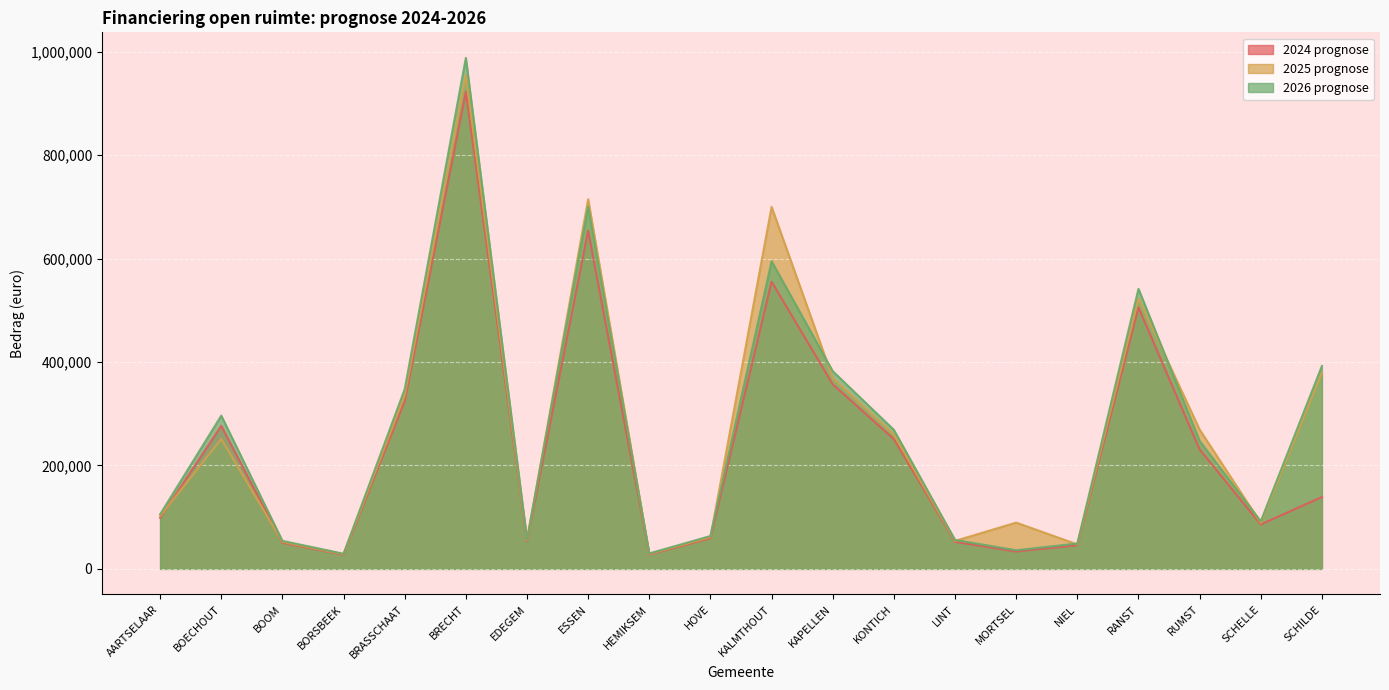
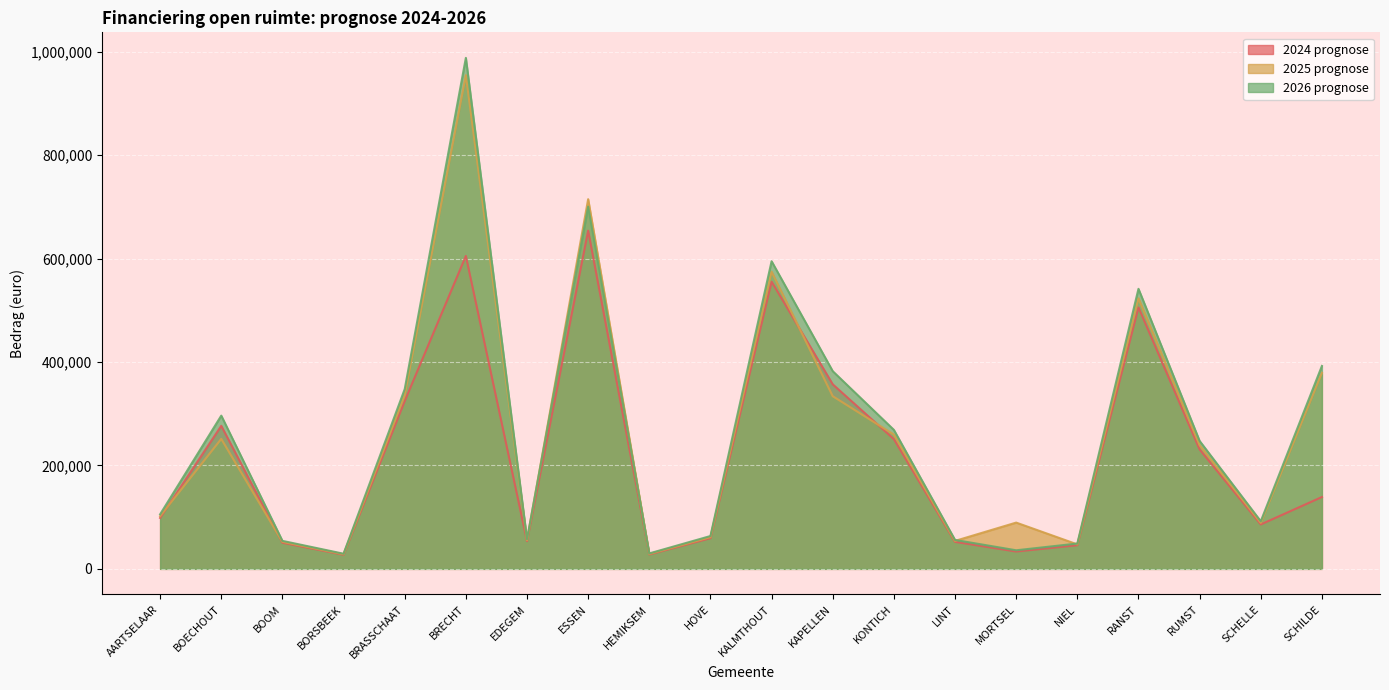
2024 prognose, BRECHT: 920,000 -> 610,000
2025 prognose, KALMTHOUT: 700,000 -> 570,000
2025 prognose, KAPELLEN: 370,000 -> 330,000
2025 prognose, RUMST: 270,000 -> 240,000
